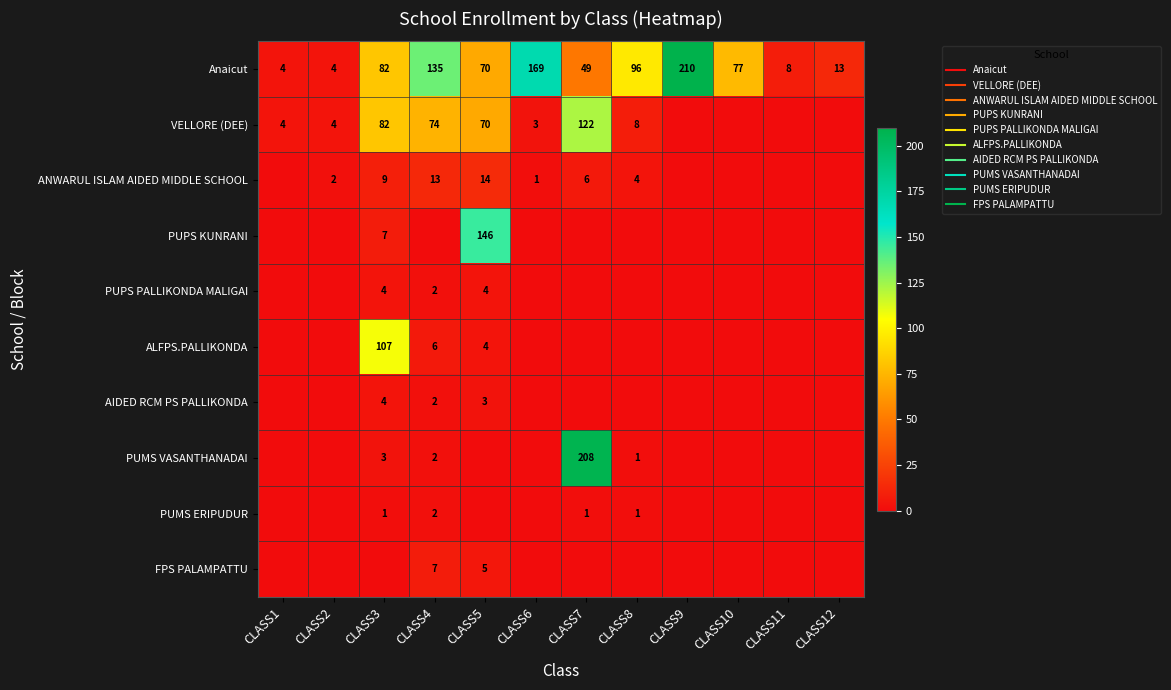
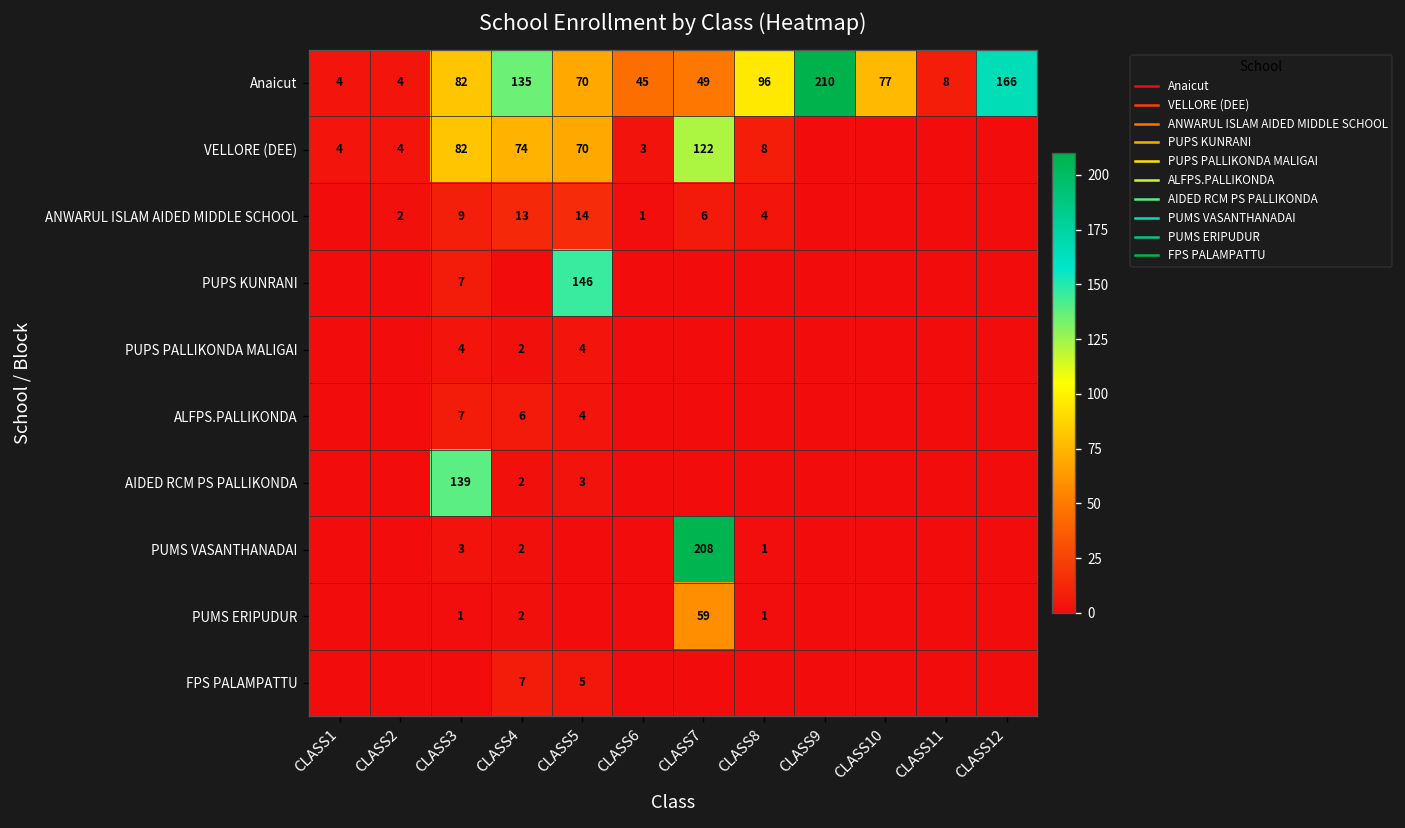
Anaicut, CLASS6: 169 -> 45
Anaicut, CLASS12: 13 -> 166
ALFPS.PALLIKONDA, CLASS3: 107 -> 7
AIDED RCM PS PALLIKONDA, CLASS3: 4 -> 139
PUMS ERIPUDUR, CLASS7: 1 -> 59
